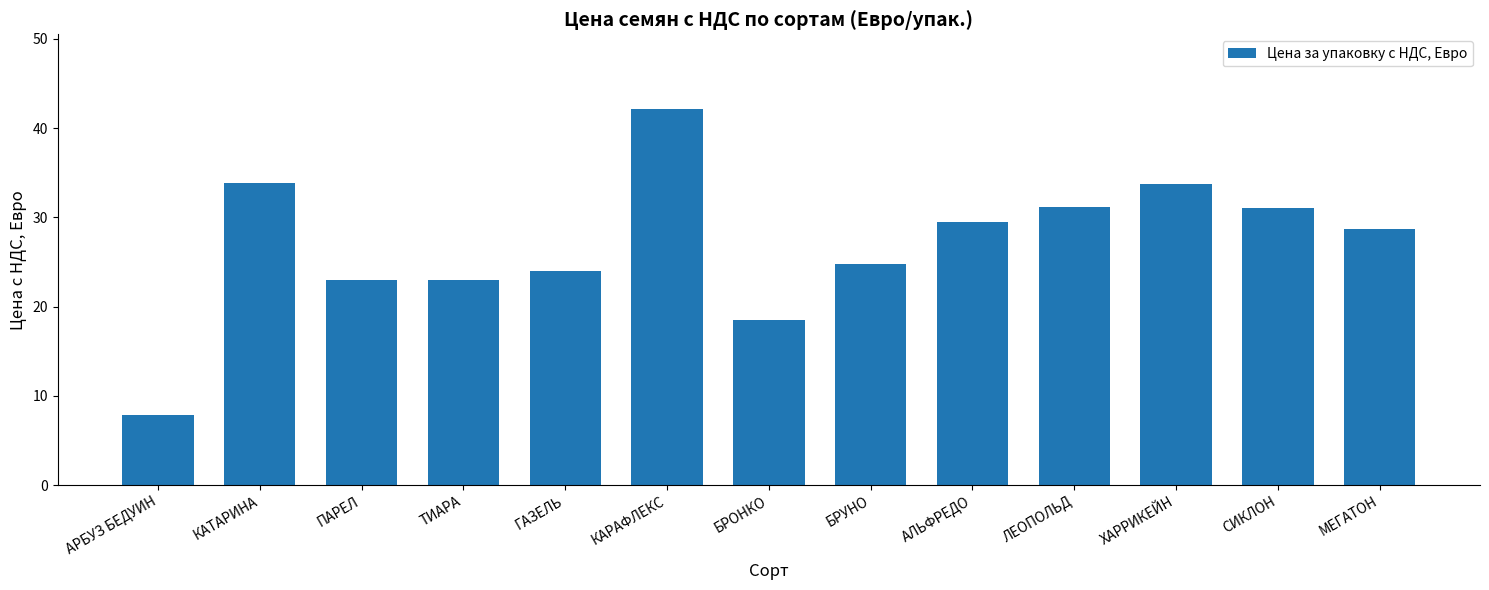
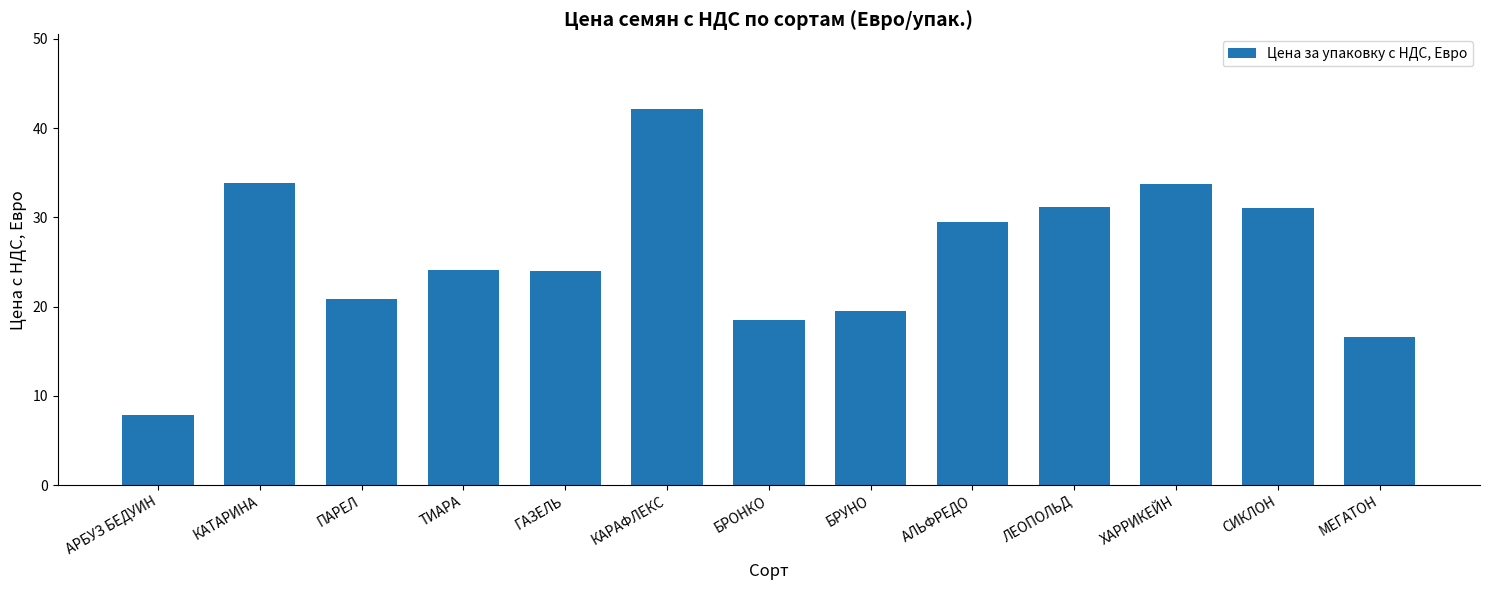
ПАРЕЛ: 23 -> 21
ТИАРА: 23 -> 24
БРУНО: 25 -> 20
МЕГАТОН: 29 -> 17
